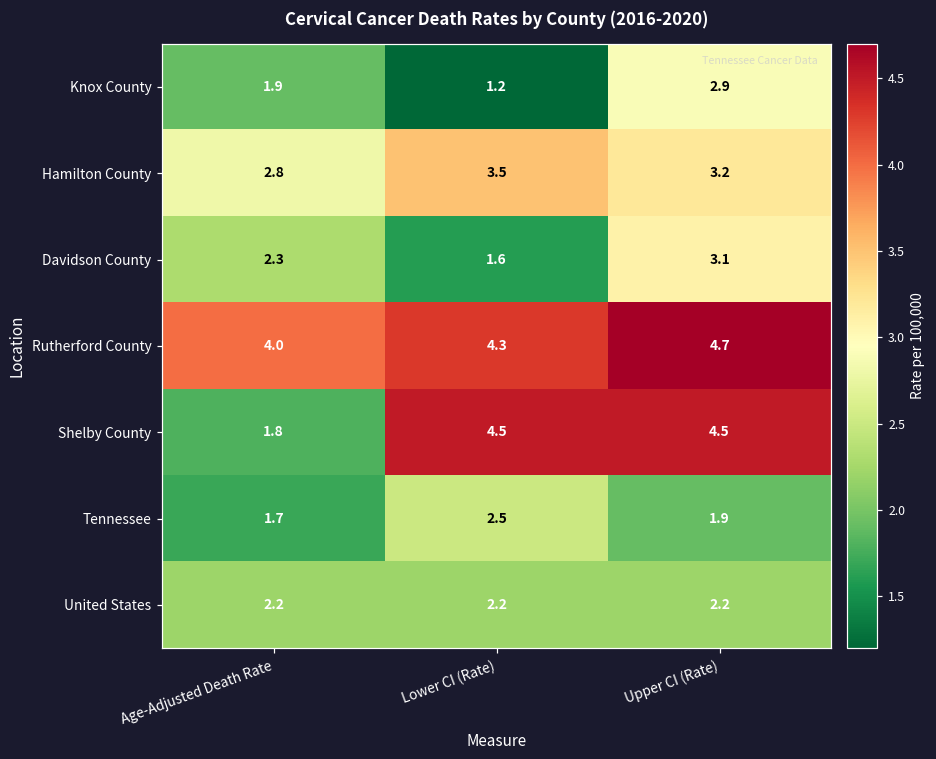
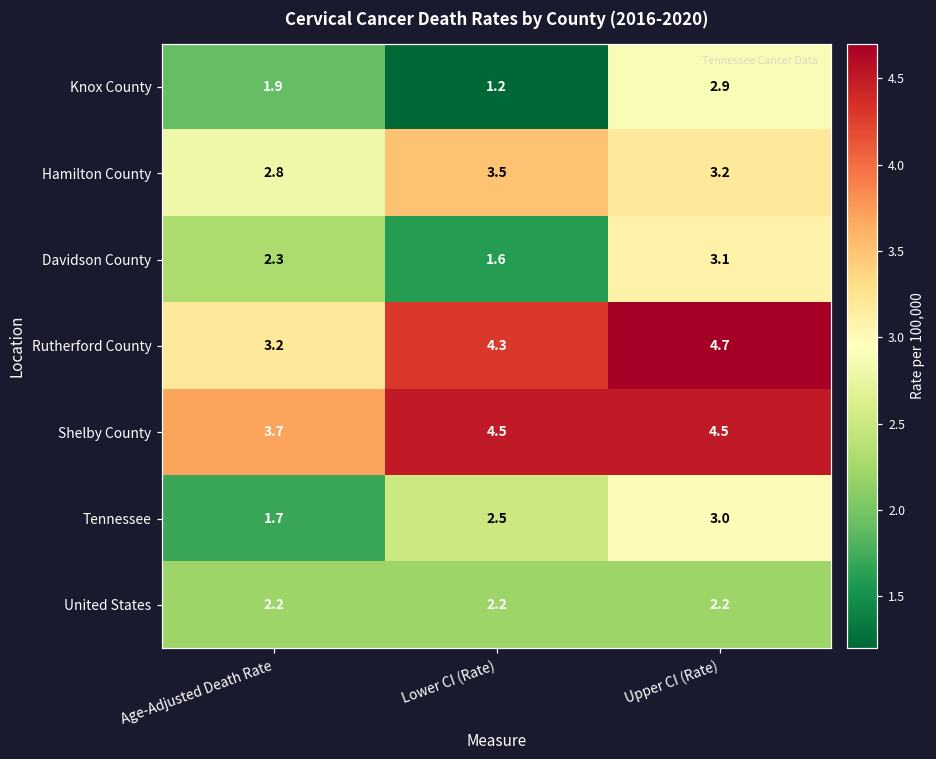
Rutherford County, Age-Adjusted Death Rate: 4.0 -> 3.2
Shelby County, Age-Adjusted Death Rate: 1.8 -> 3.7
Tennessee, Upper CI (Rate): 1.9 -> 3.0
